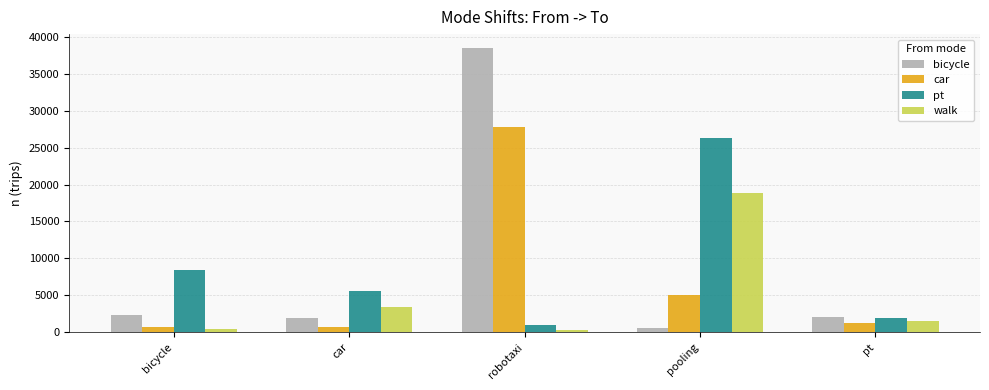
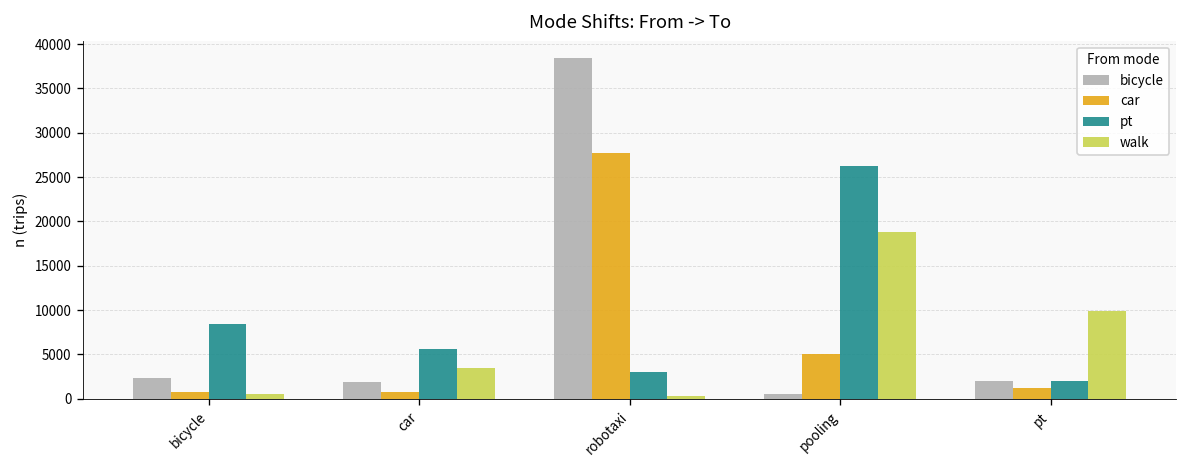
pt, robotaxi: 1000 -> 3000
walk, pt: 2000 -> 10000
